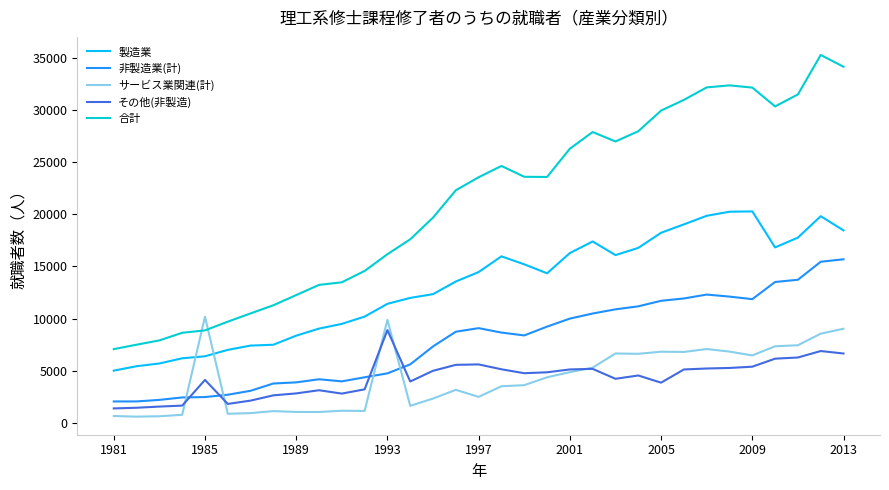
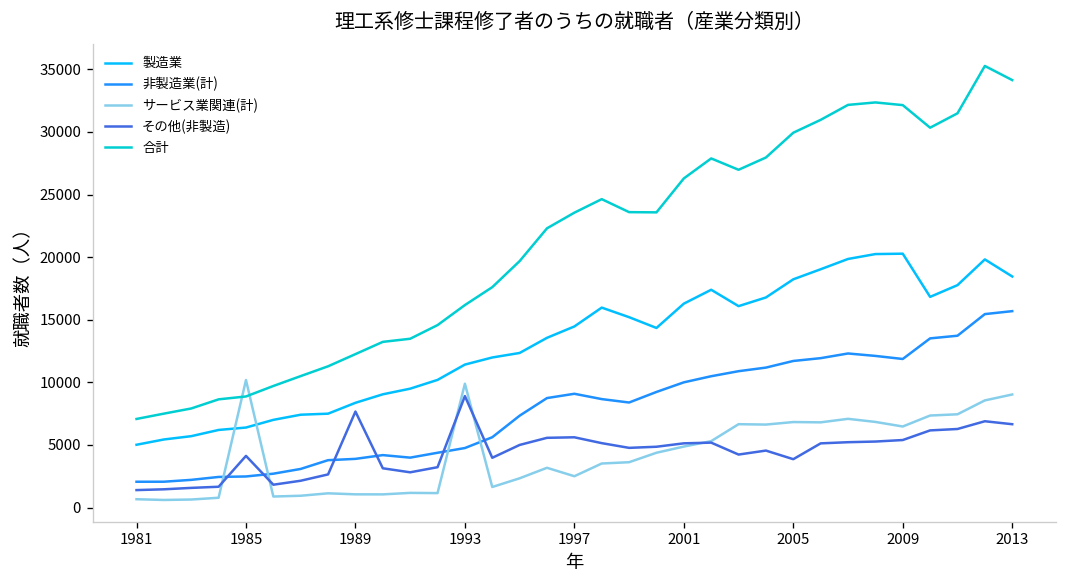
その他(非製造), 1989: 2800 -> 7700
